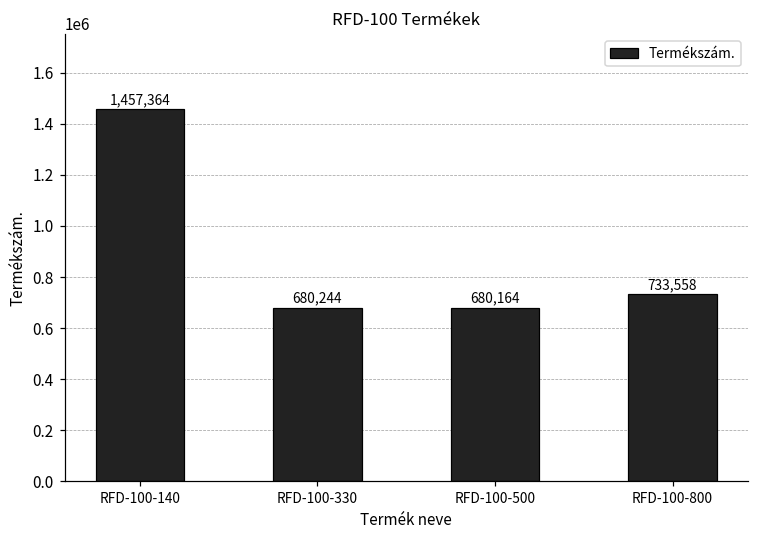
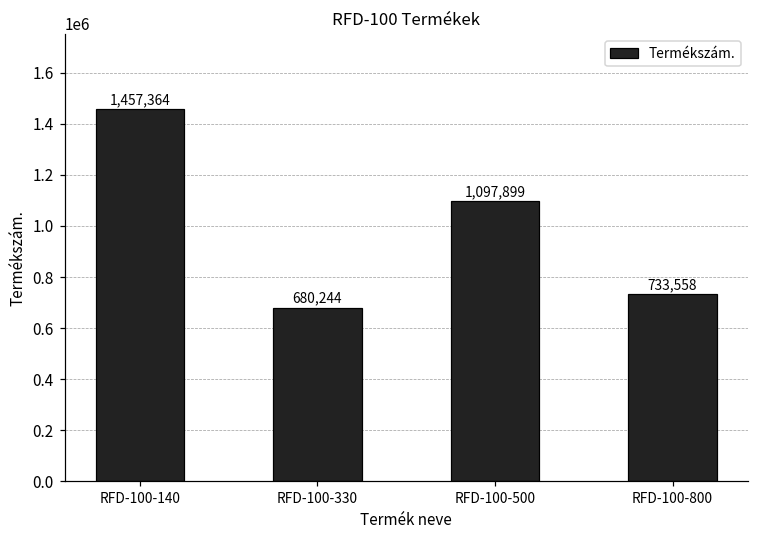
RFD-100-500: 680,164 -> 1,097,899
